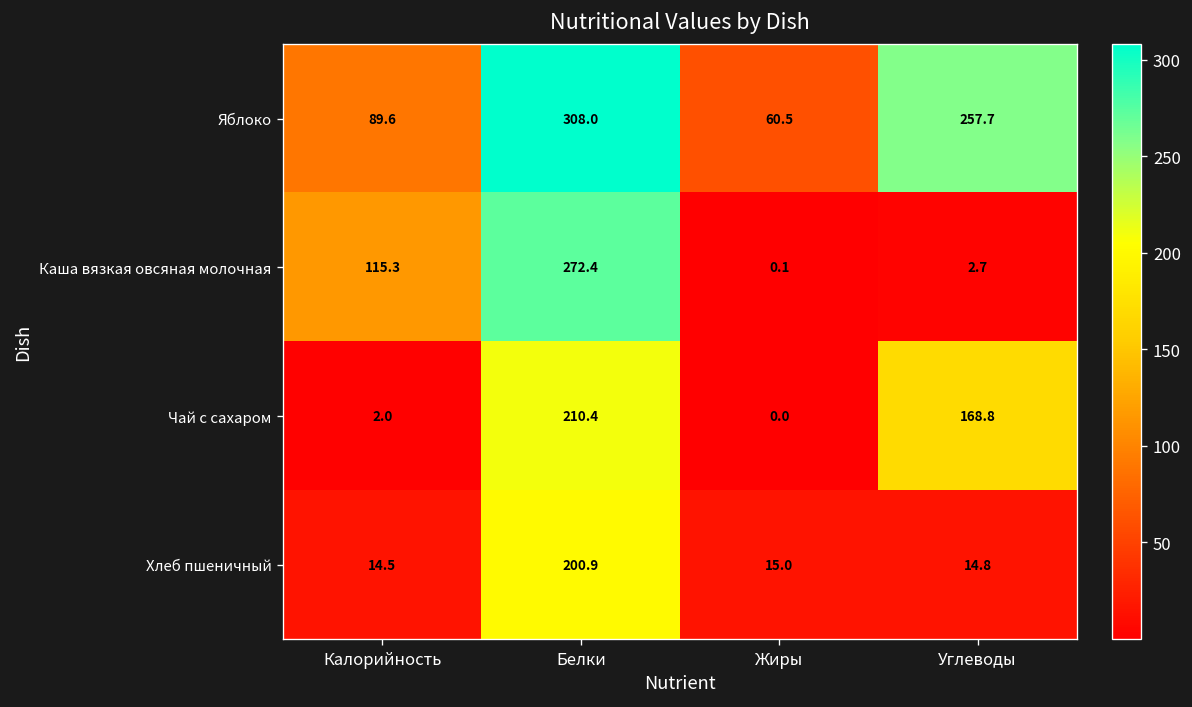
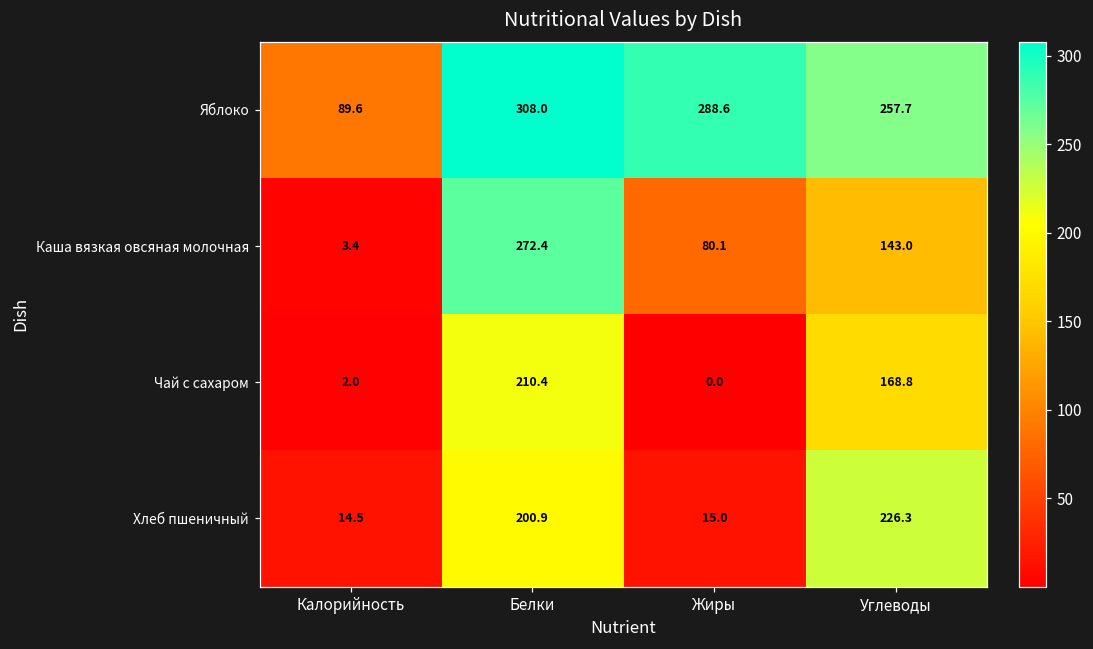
Яблоко, Жиры: 60.5 -> 288.6
Каша вязкая овсяная молочная, Калорийность: 115.3 -> 3.4
Каша вязкая овсяная молочная, Жиры: 0.1 -> 80.1
Каша вязкая овсяная молочная, Углеводы: 2.7 -> 143.0
Хлеб пшеничный, Углеводы: 14.8 -> 226.3
